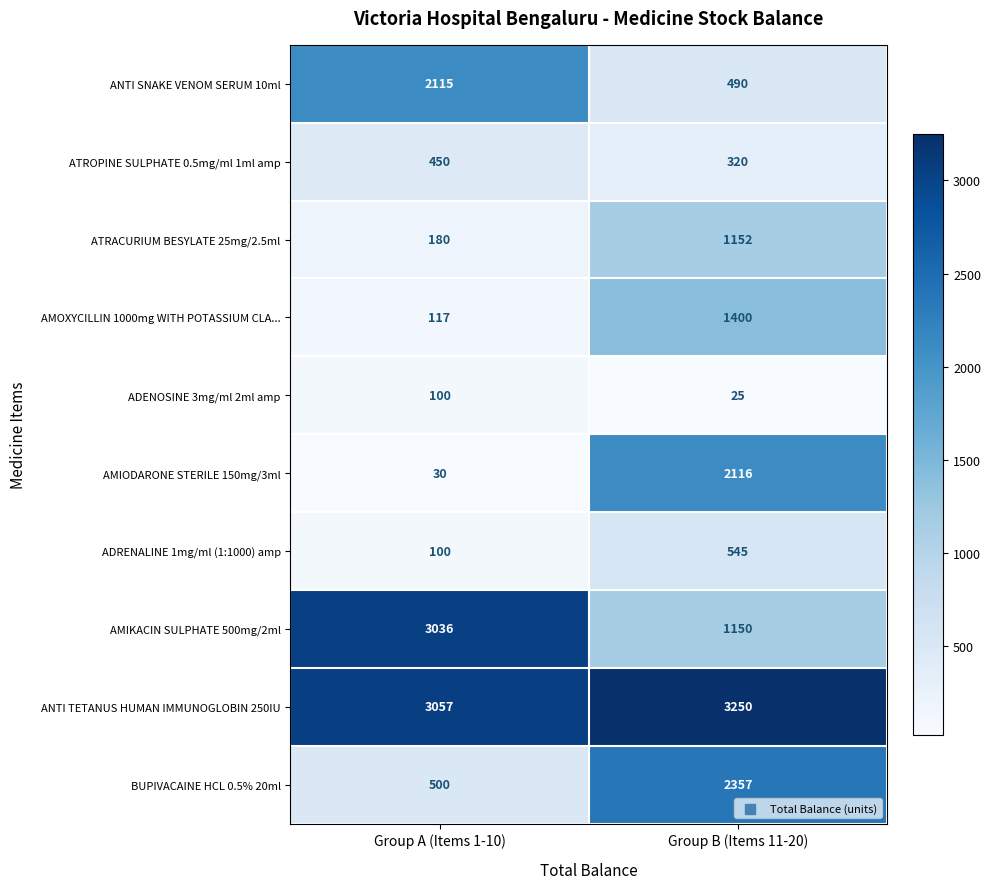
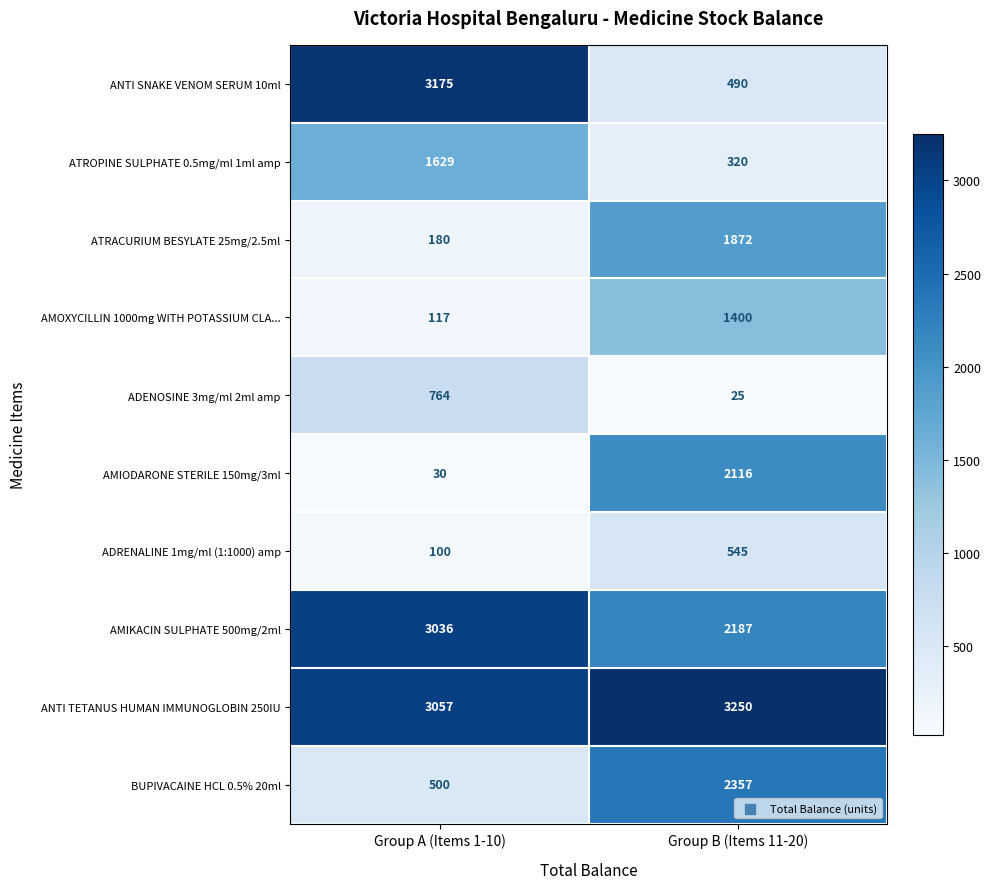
ANTI SNAKE VENOM SERUM 10ml, Group A (Items 1-10): 2115 -> 3175
ATROPINE SULPHATE 0.5mg/ml 1ml amp, Group A (Items 1-10): 450 -> 1629
ATRACURIUM BESYLATE 25mg/2.5ml, Group B (Items 11-20): 1152 -> 1872
ADENOSINE 3mg/ml 2ml amp, Group A (Items 1-10): 100 -> 764
AMIKACIN SULPHATE 500mg/2ml, Group B (Items 11-20): 1150 -> 2187
